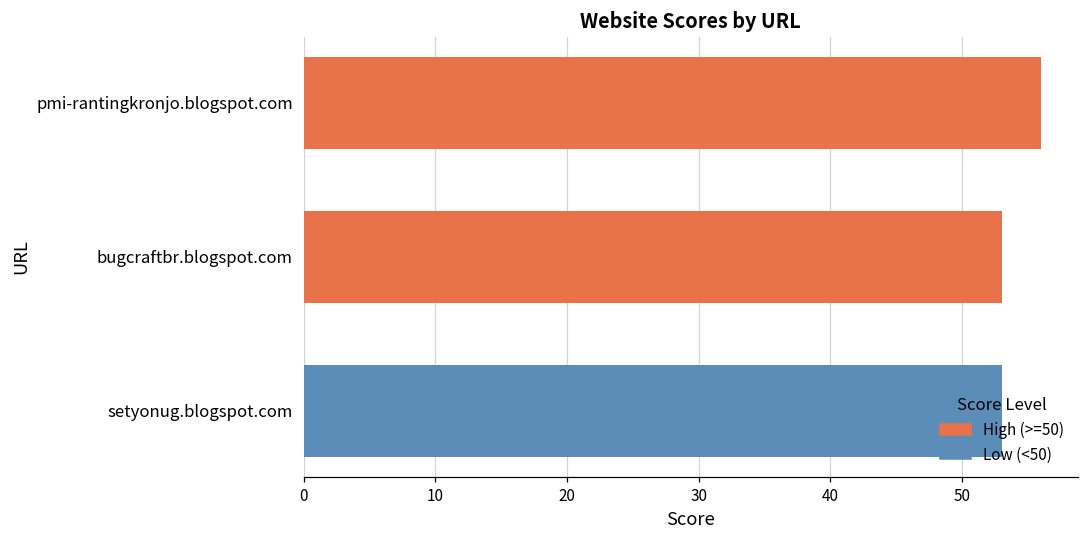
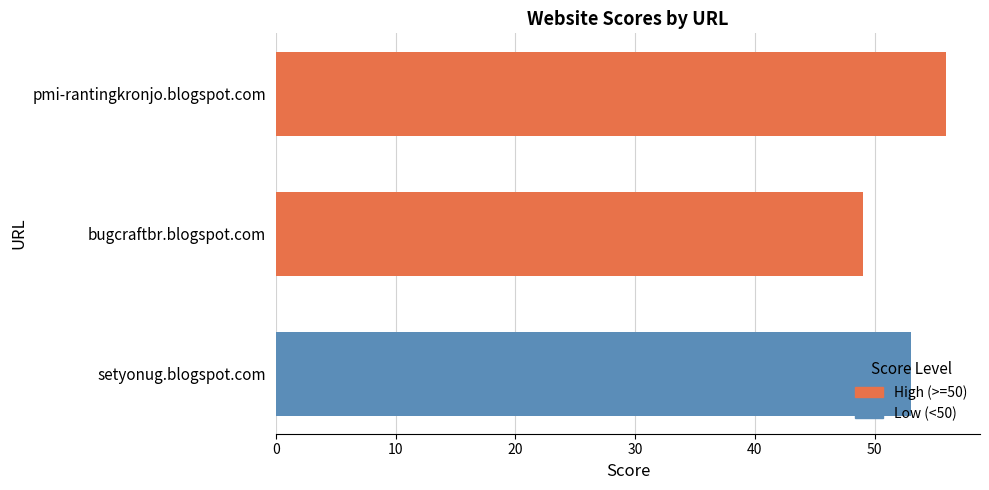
bugcraftbr.blogspot.com: 53 -> 49
